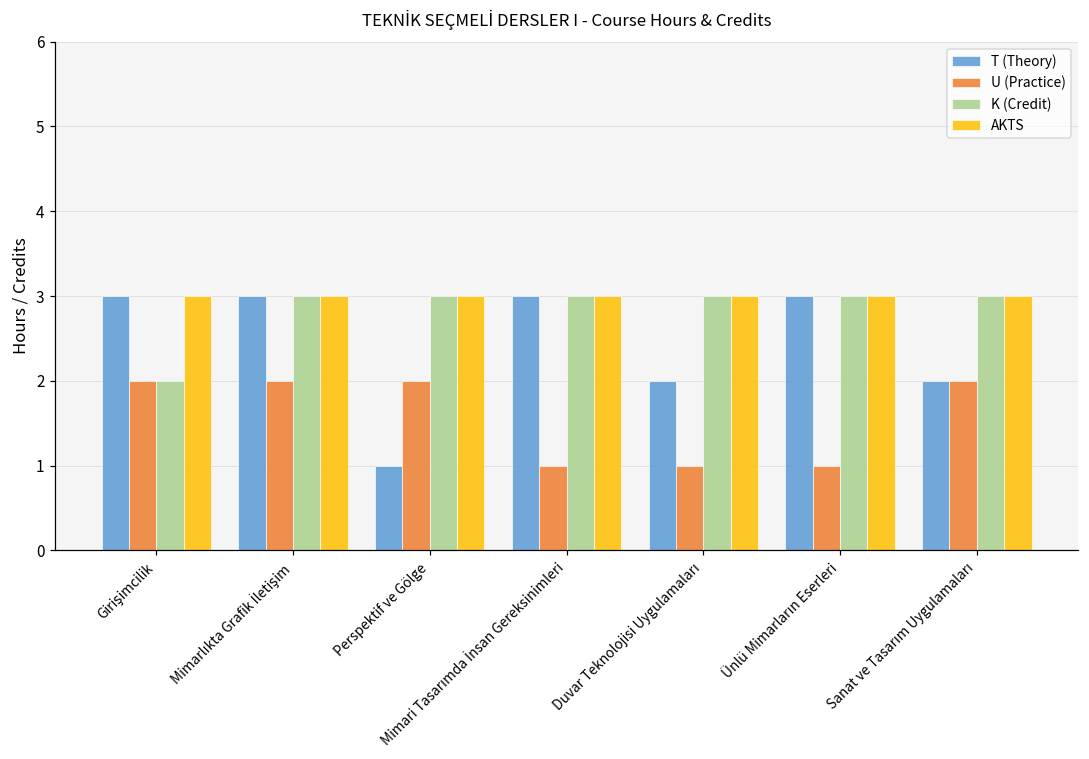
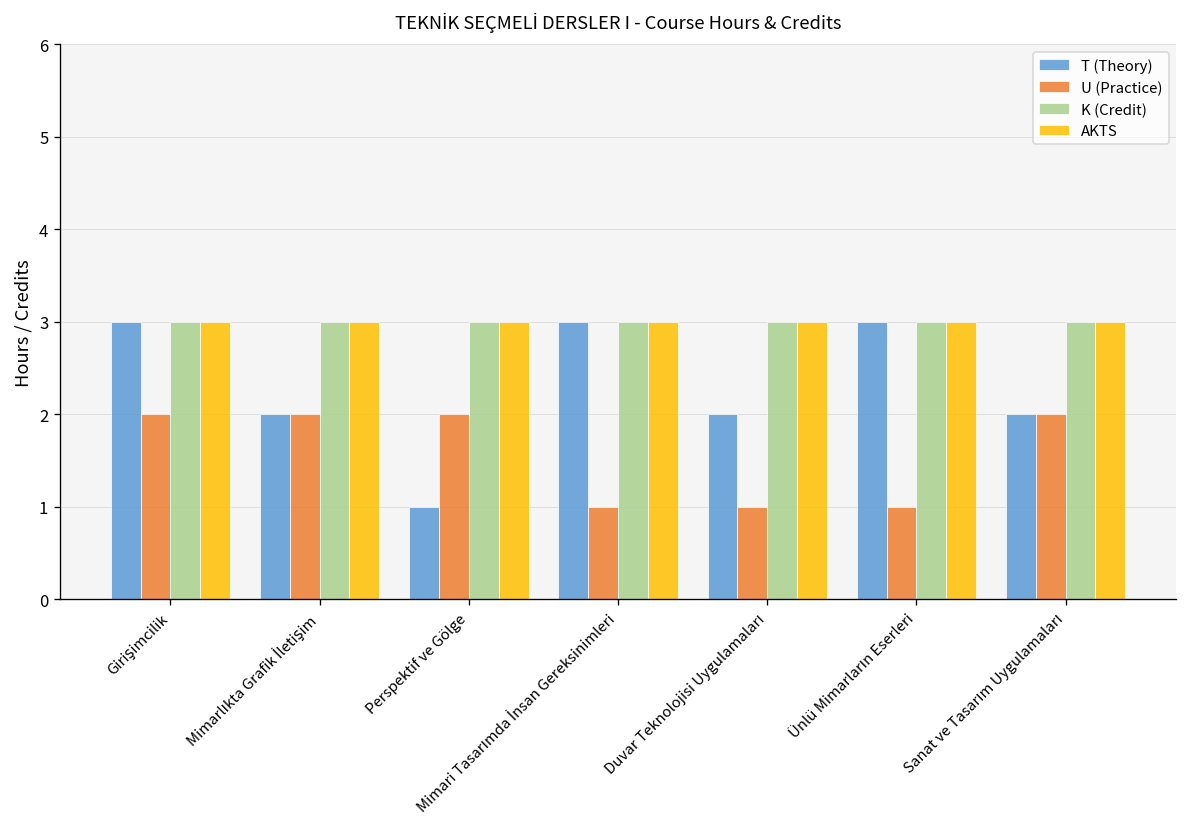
K (Credit), Girişimcilik: 2 -> 3
T (Theory), Mimarlıkta Grafik İletişim: 3 -> 2
